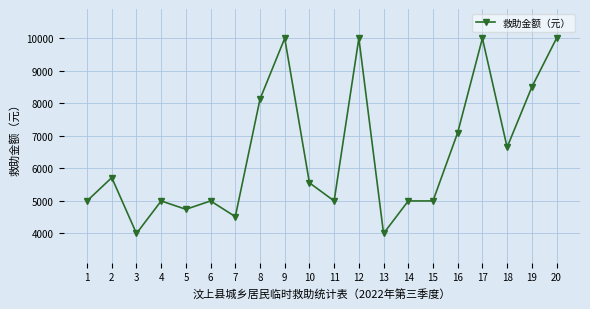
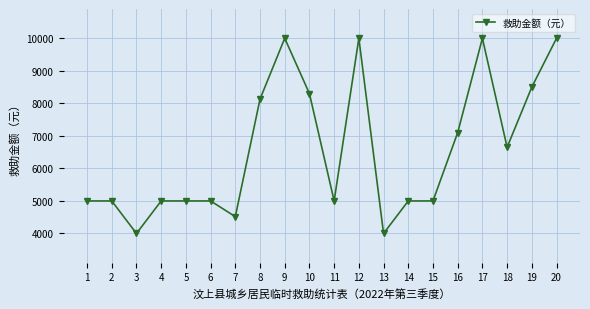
2: 5700 -> 5000
5: 4700 -> 5000
10: 5600 -> 8300
